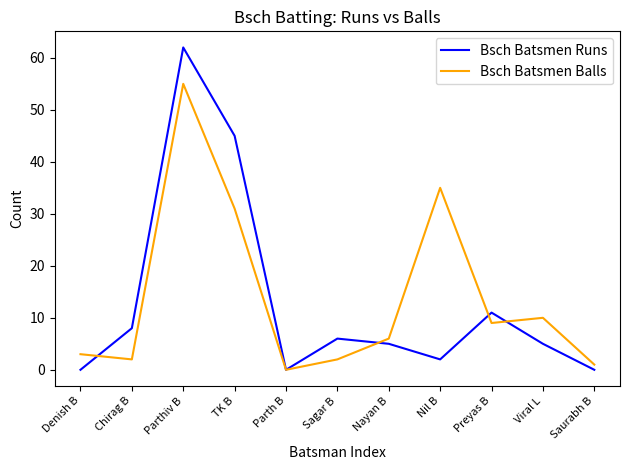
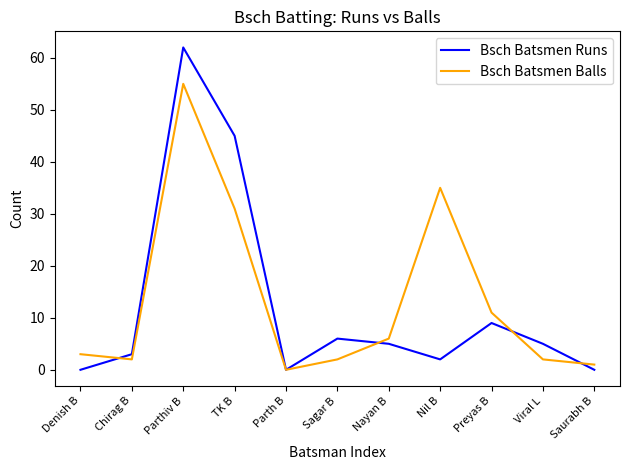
Bsch Batsmen Runs, Chirag B: 8 -> 3
Bsch Batsmen Runs, Preyas B: 11 -> 9
Bsch Batsmen Balls, Preyas B: 9 -> 11
Bsch Batsmen Balls, Viral L: 10 -> 2
